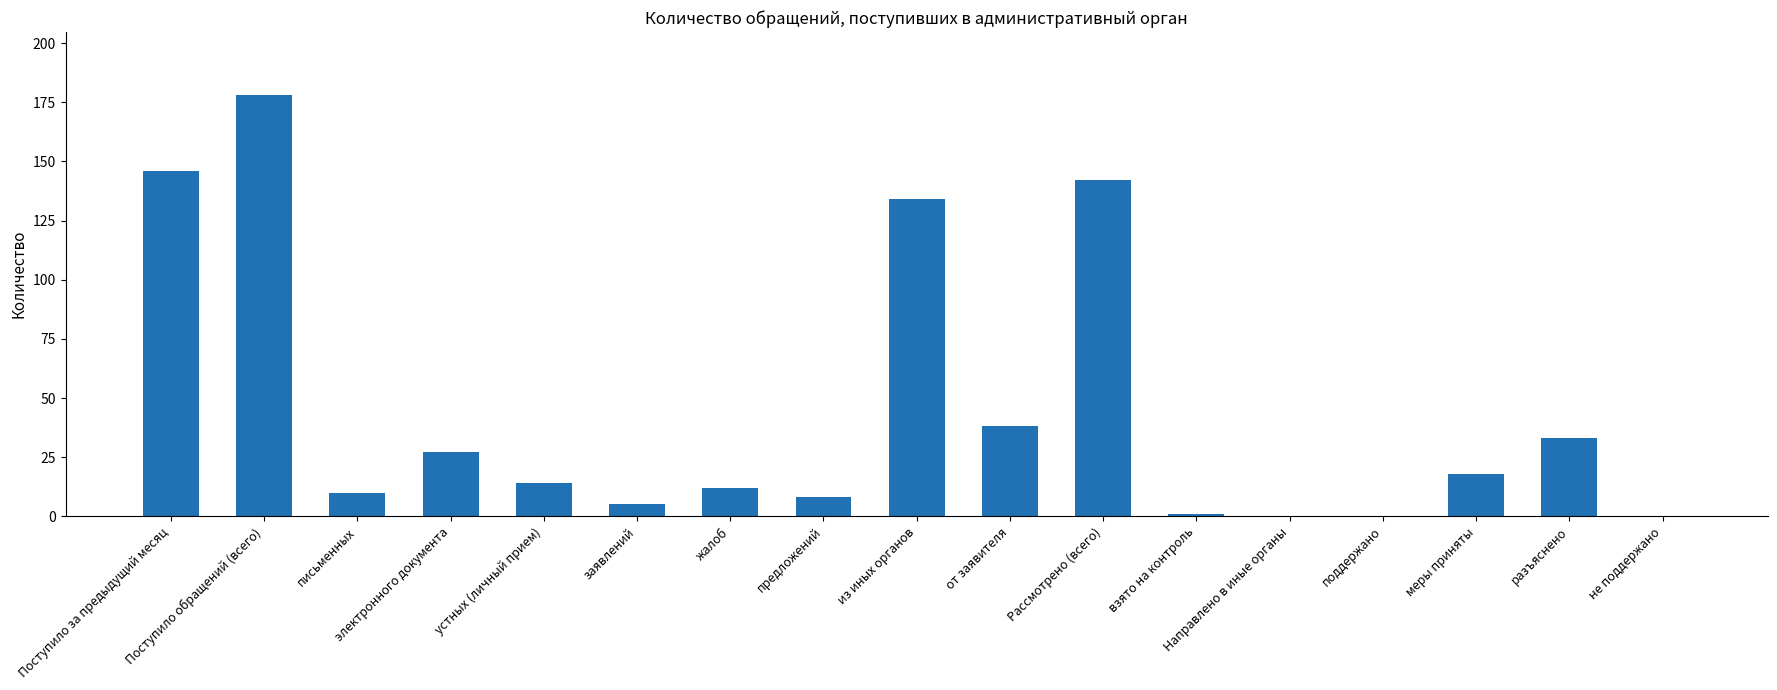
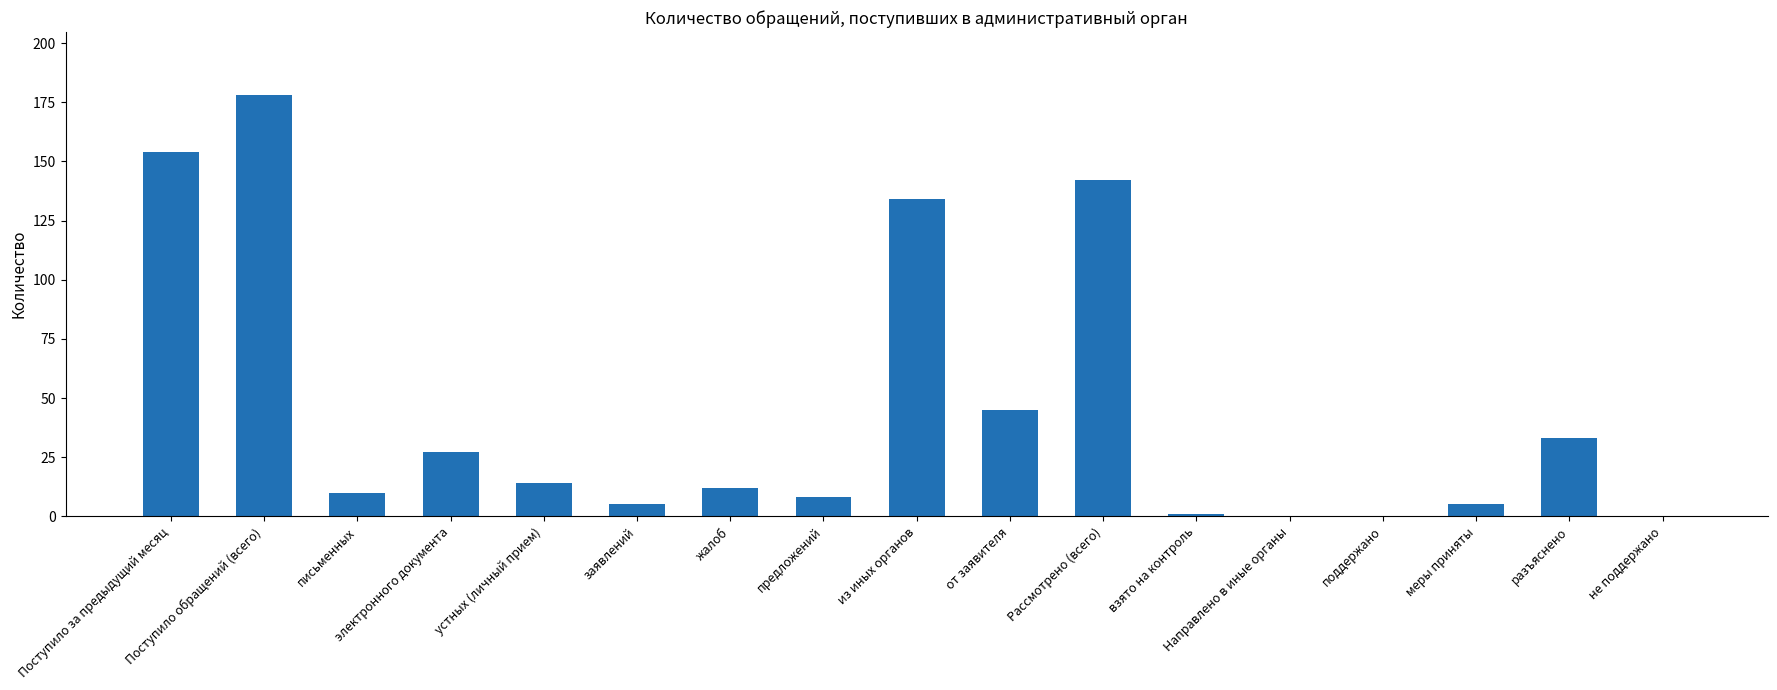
Поступило за предыдущий месяц: 146 -> 154
от заявителя: 38 -> 45
меры приняты: 18 -> 5
